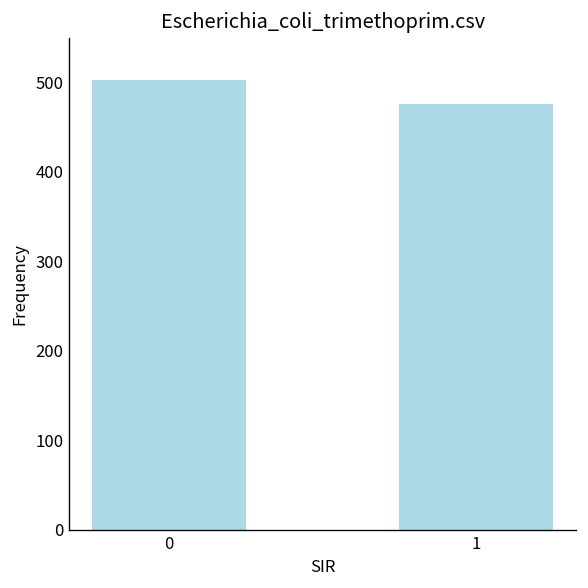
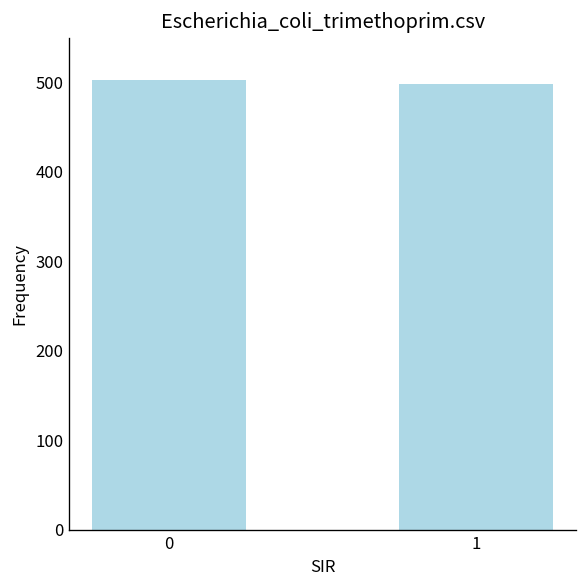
1: 480 -> 500
